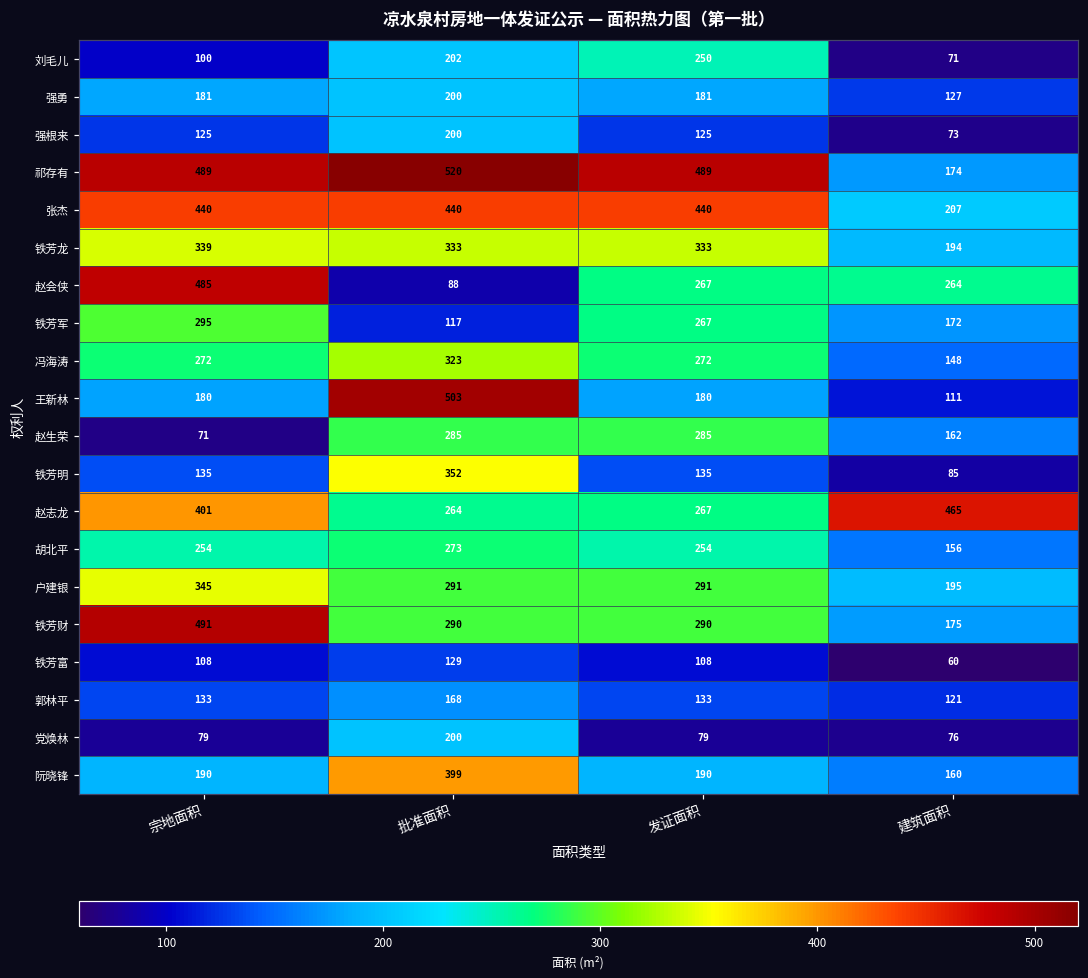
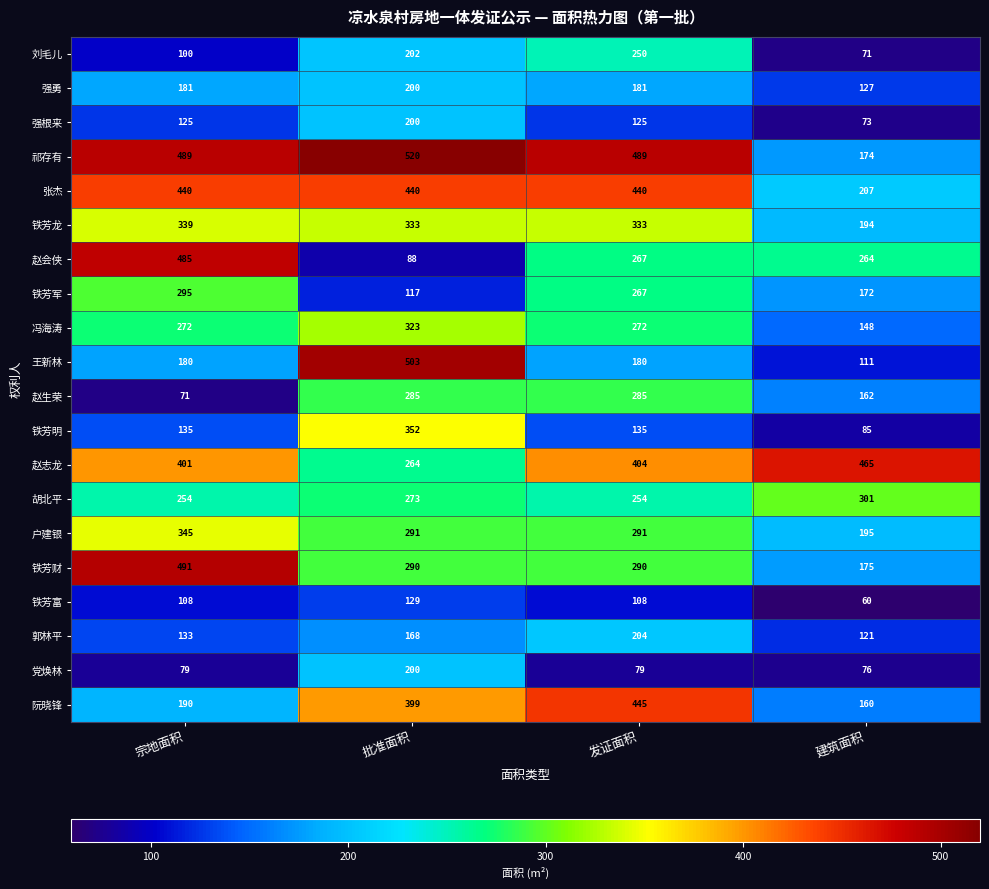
赵志龙, 发证面积: 267 -> 404
胡北平, 建筑面积: 156 -> 301
郭林平, 发证面积: 133 -> 204
阮晓锋, 发证面积: 190 -> 445
